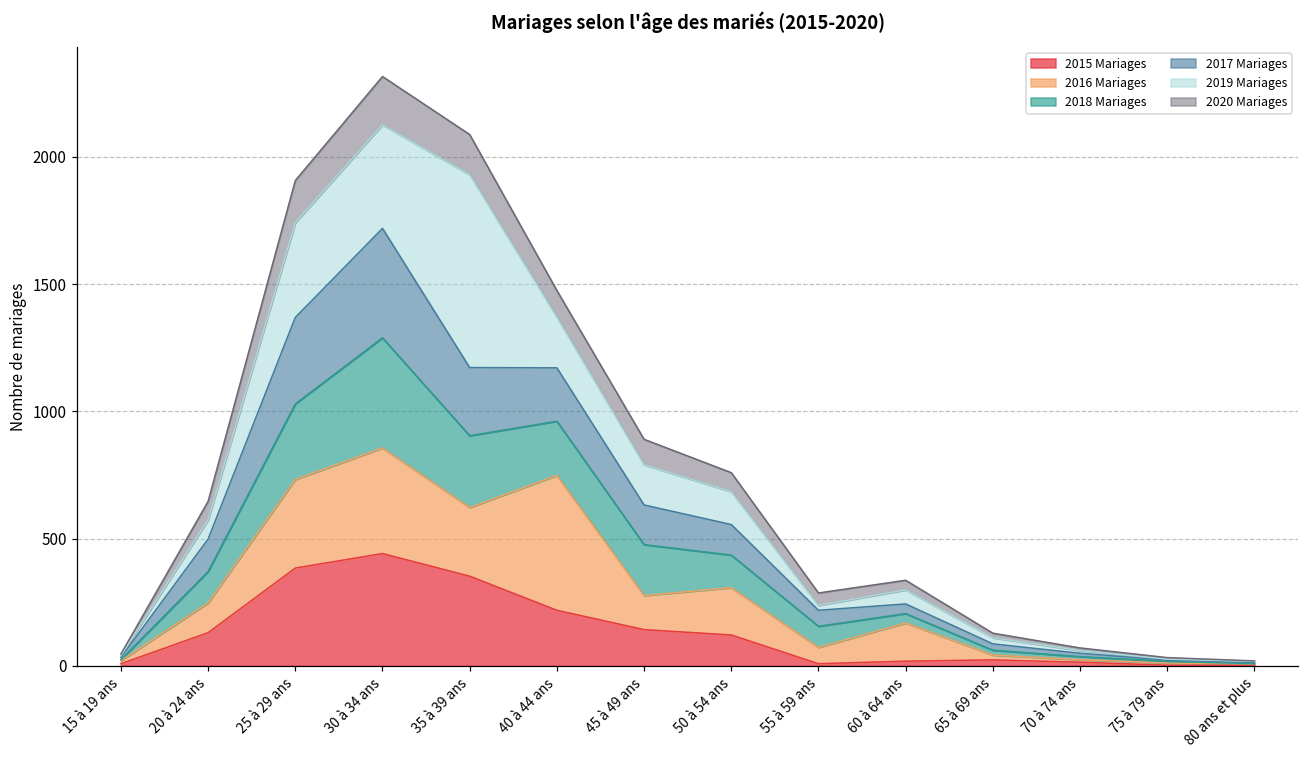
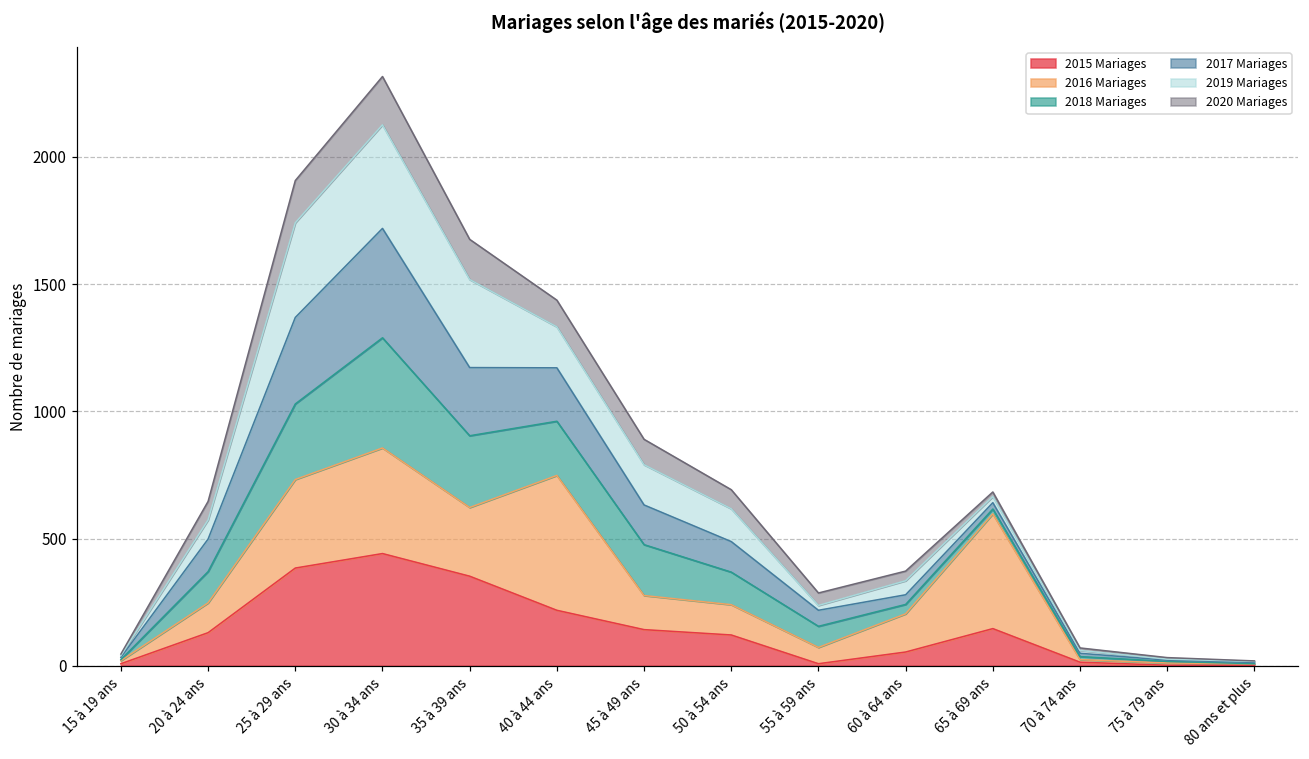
2019 Mariages, 35 à 39 ans: 760 -> 350
2019 Mariages, 40 à 44 ans: 200 -> 160
2016 Mariages, 50 à 54 ans: 190 -> 120
2015 Mariages, 60 à 64 ans: 20 -> 50
2015 Mariages, 65 à 69 ans: 20 -> 150
2016 Mariages, 65 à 69 ans: 20 -> 450
